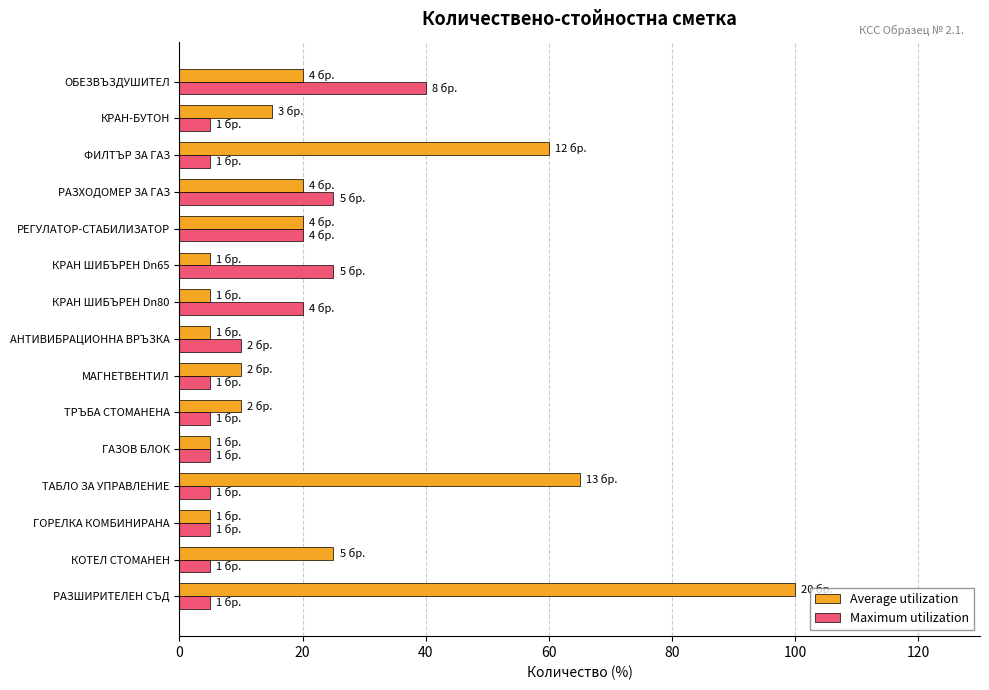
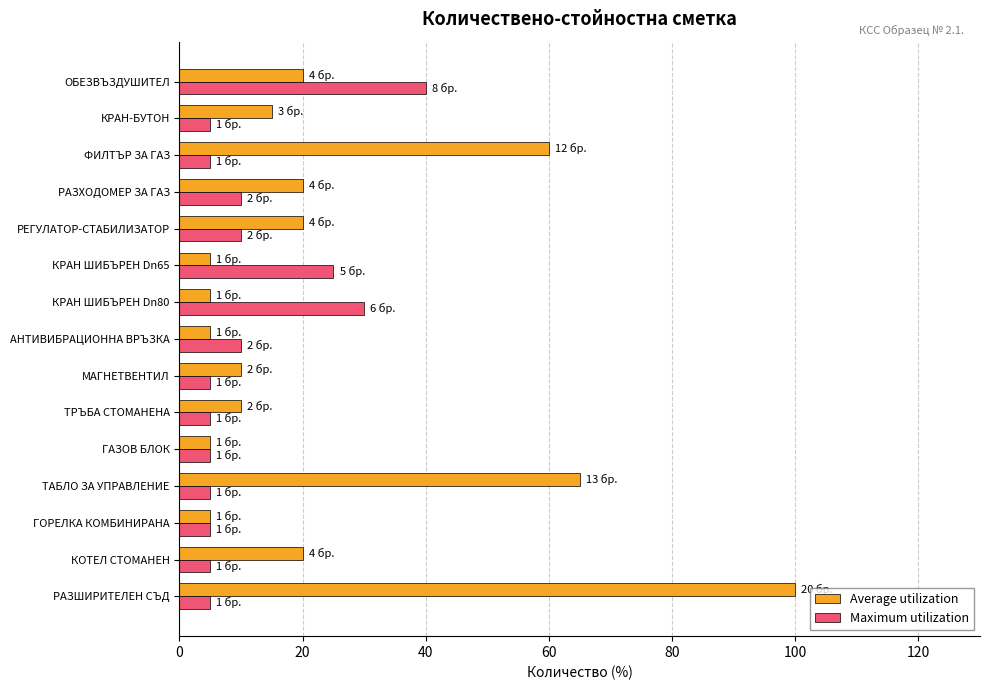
Maximum utilization, РАЗХОДОМЕР ЗА ГАЗ: 5 -> 2
Maximum utilization, РЕГУЛАТОР-СТАБИЛИЗАТОР: 4 -> 2
Maximum utilization, КРАН ШИБЪРЕН Dn80: 4 -> 6
Average utilization, КОТЕЛ СТОМАНЕН: 5 -> 4
